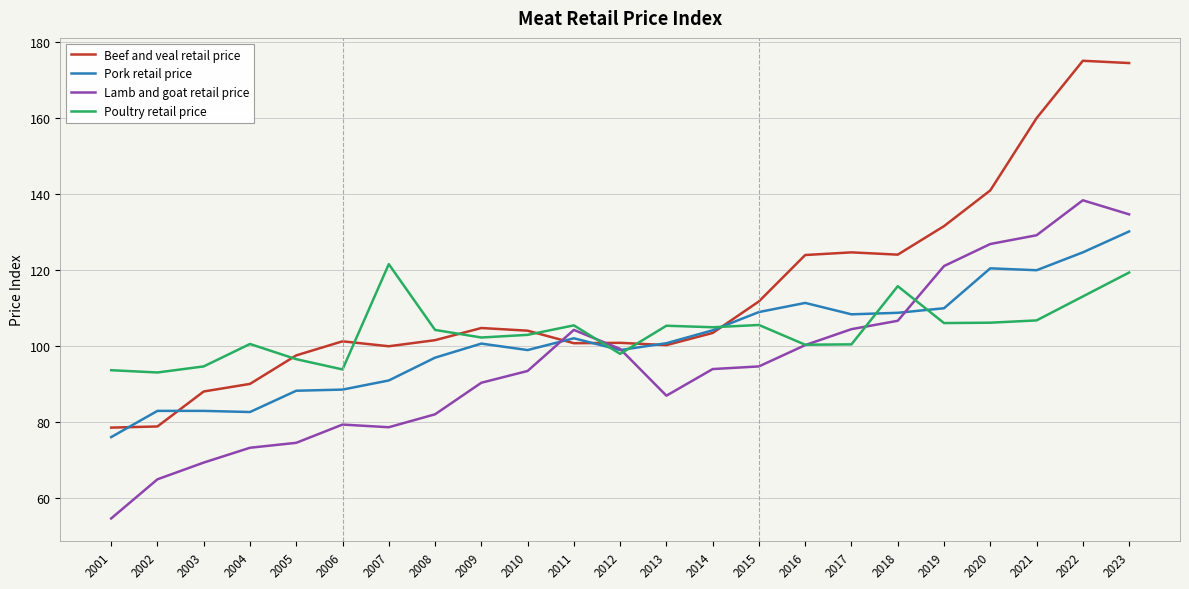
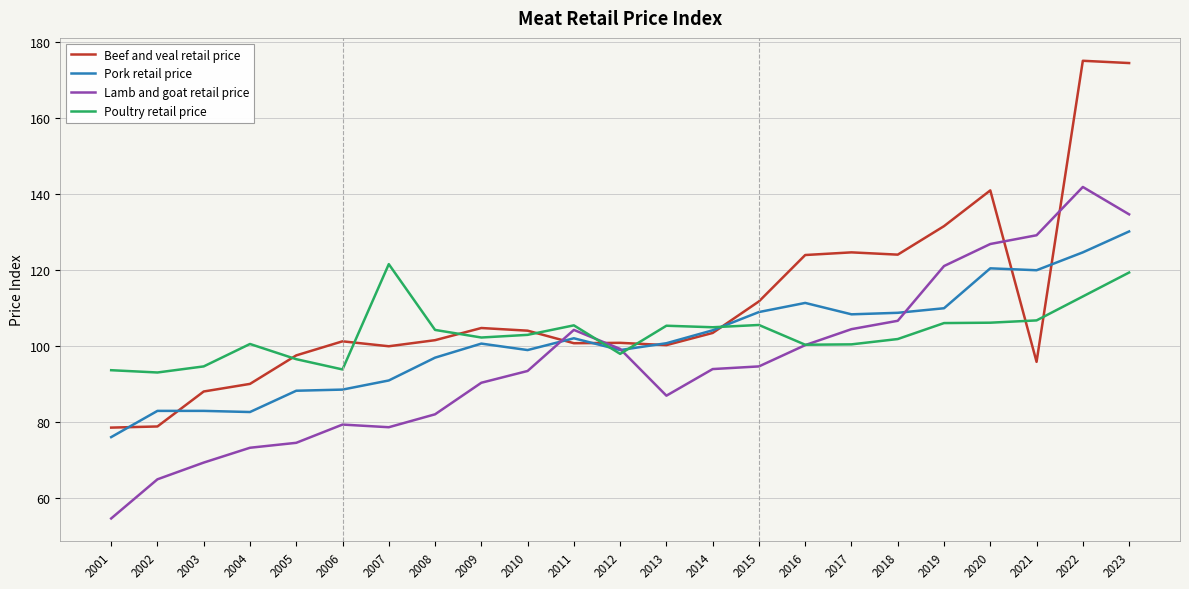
Poultry retail price, 2018: 116 -> 102
Beef and veal retail price, 2021: 160 -> 96
Lamb and goat retail price, 2022: 138 -> 142
